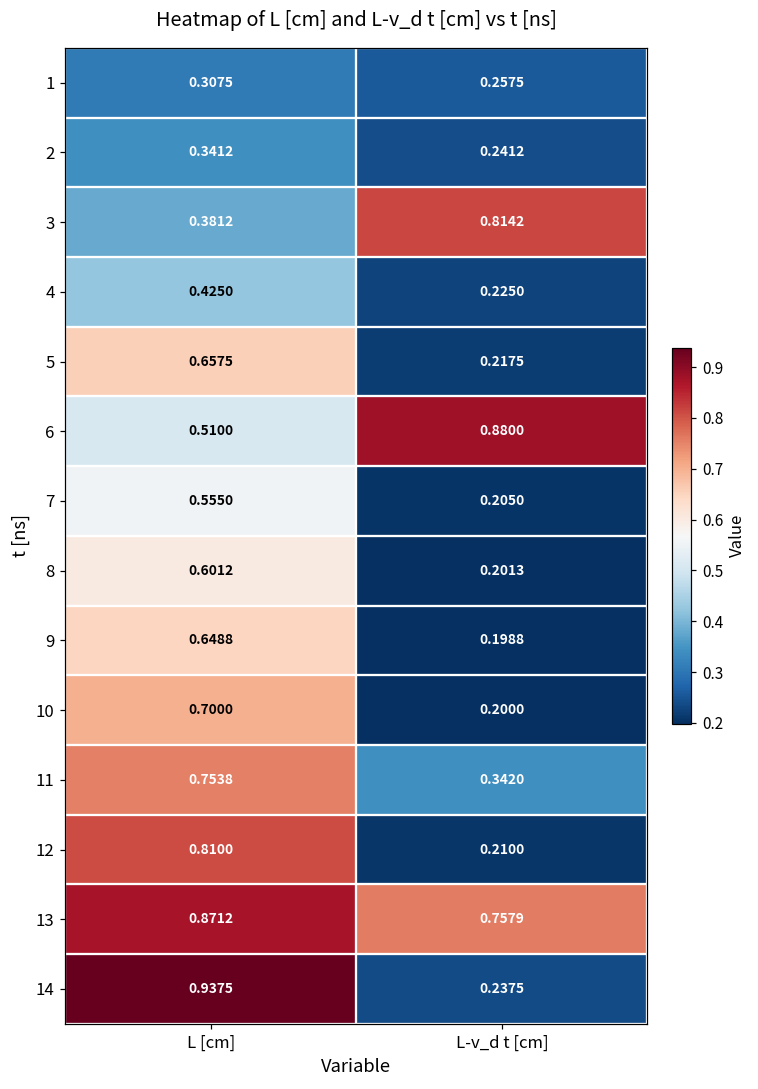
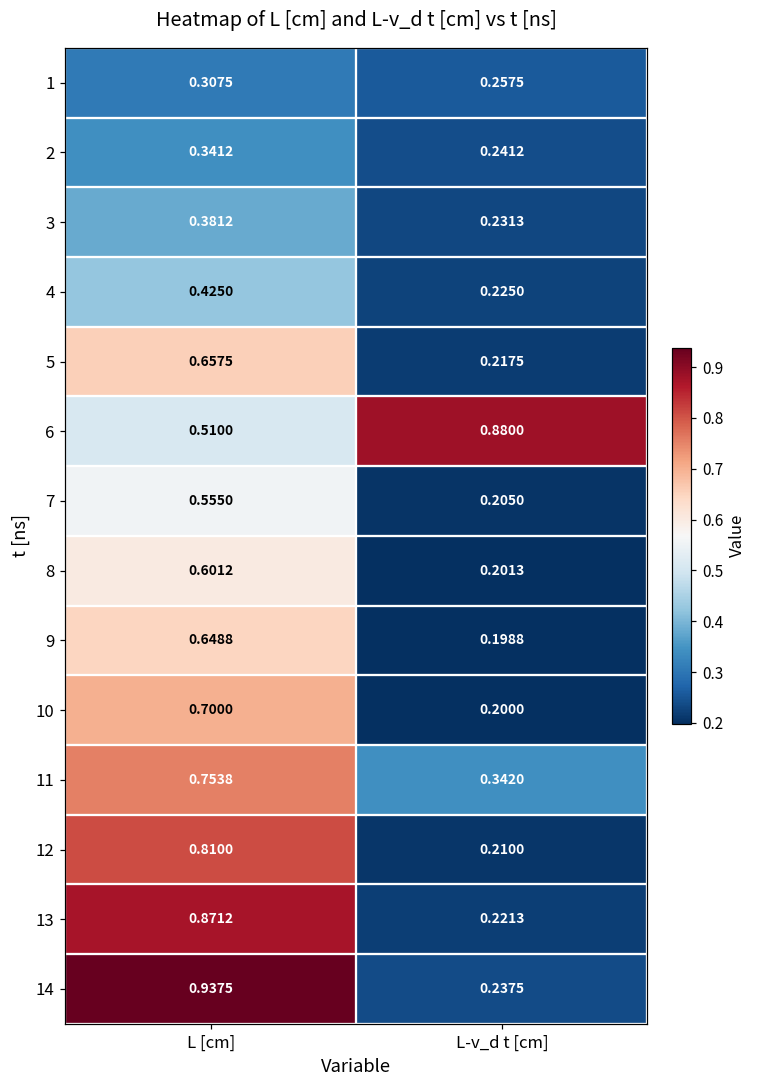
3, L-v_d t [cm]: 0.8142 -> 0.2313
13, L-v_d t [cm]: 0.7579 -> 0.2213
